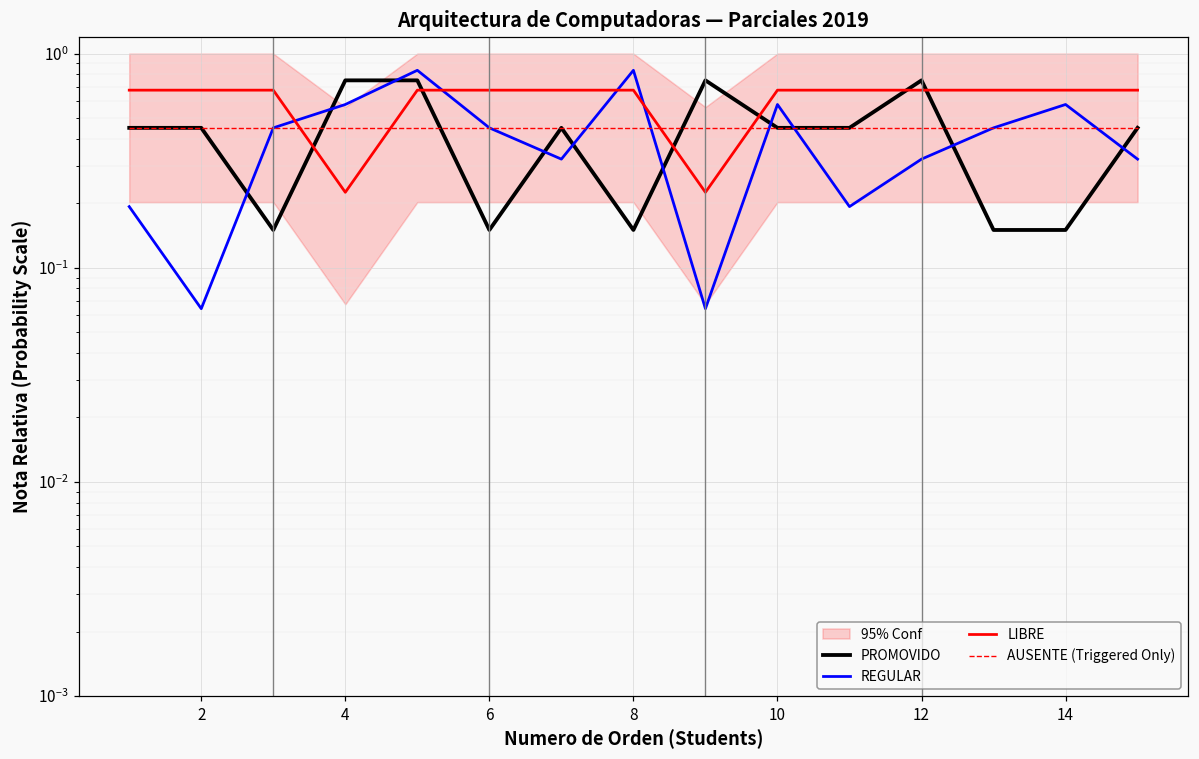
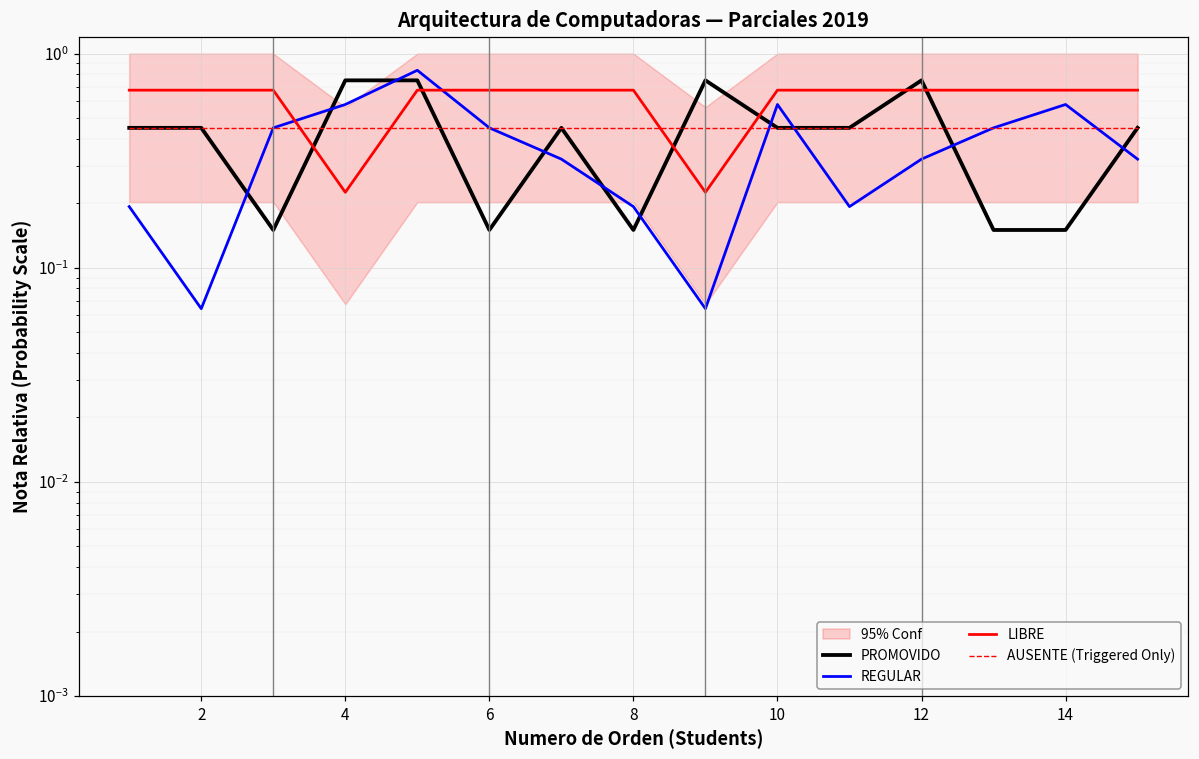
REGULAR, 8: 0.84 -> 0.19
